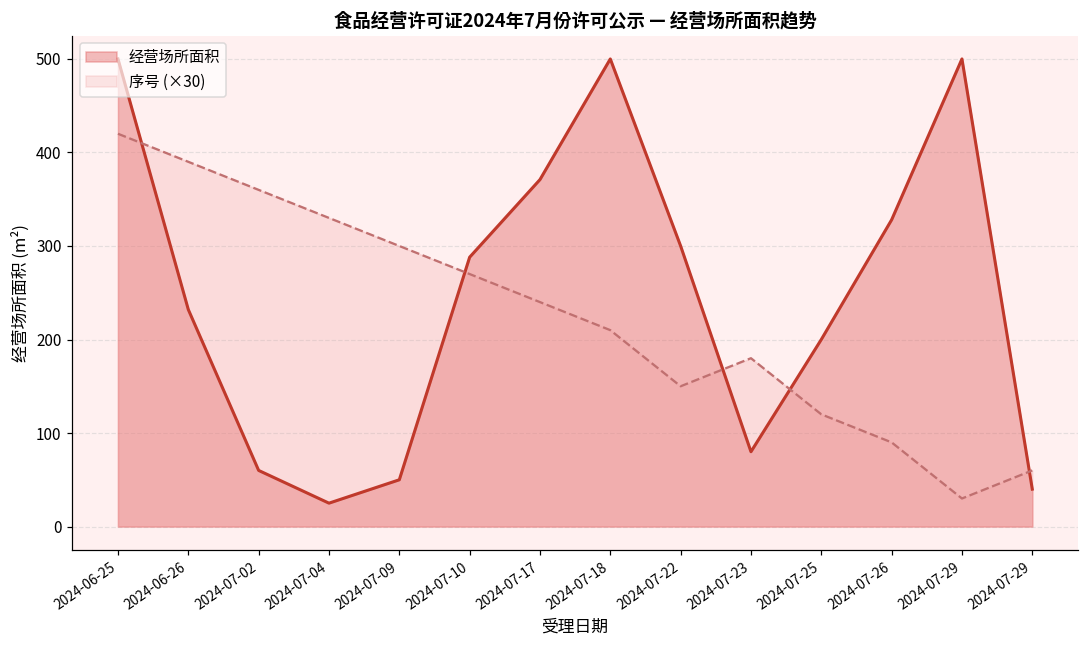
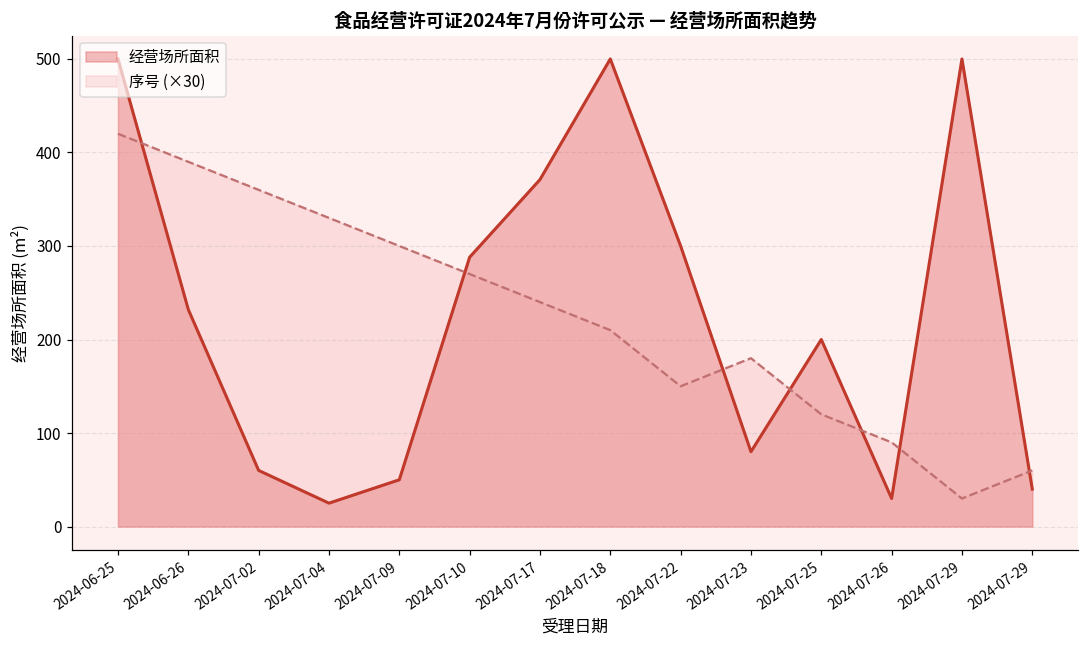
经营场所面积, 2024-07-26: 330 -> 30
